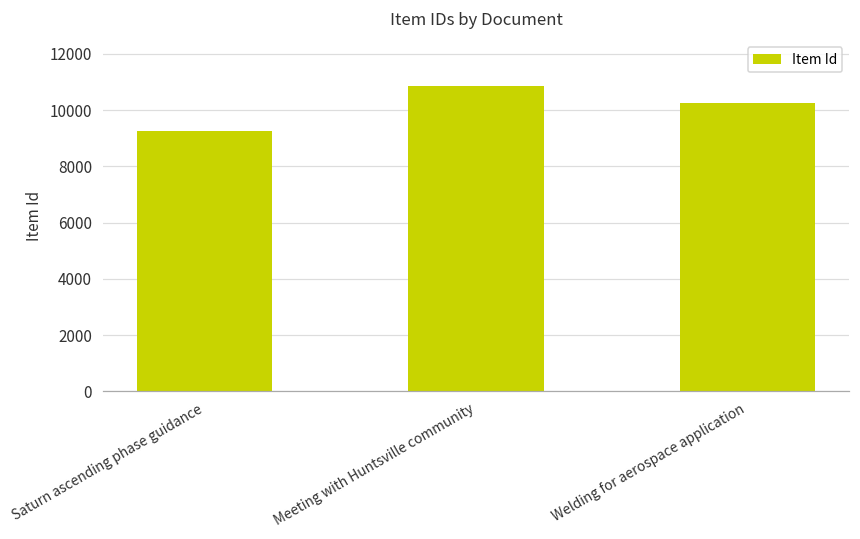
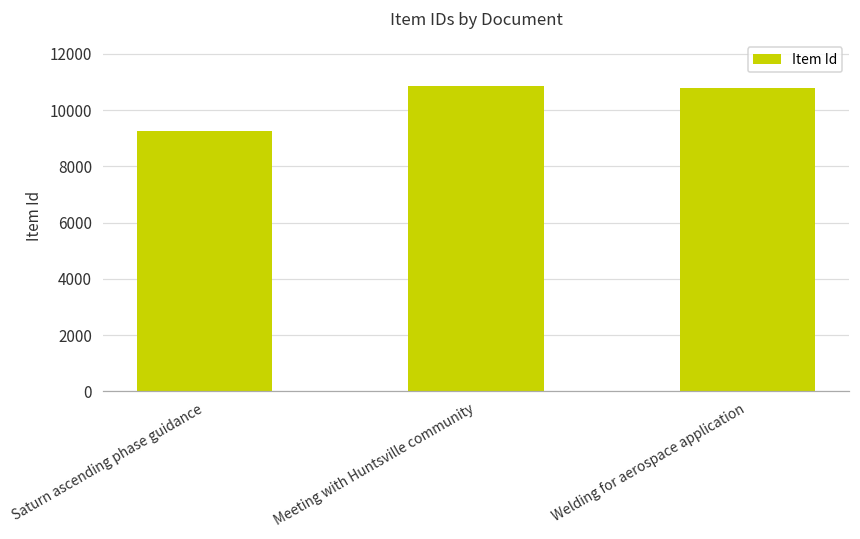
Welding for aerospace application: 10200 -> 10800
